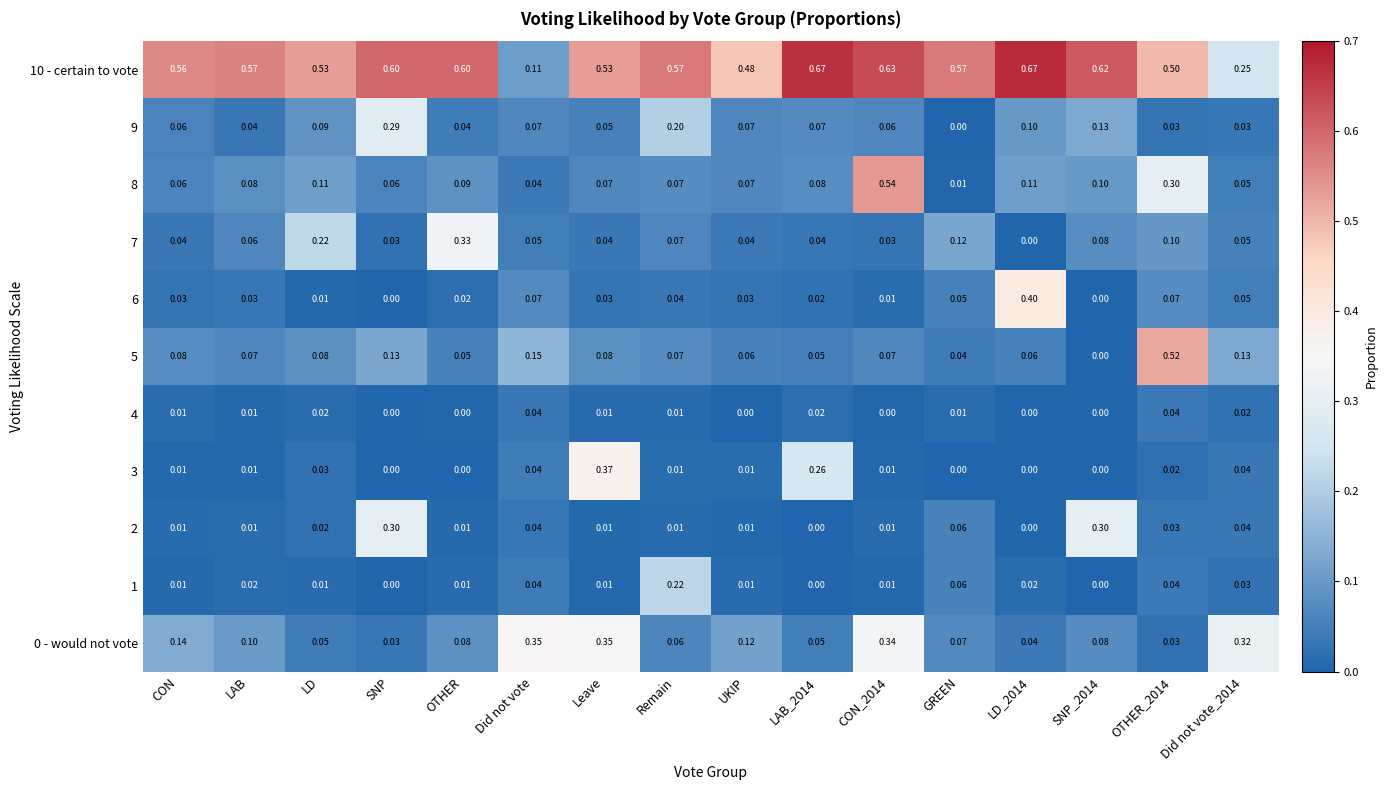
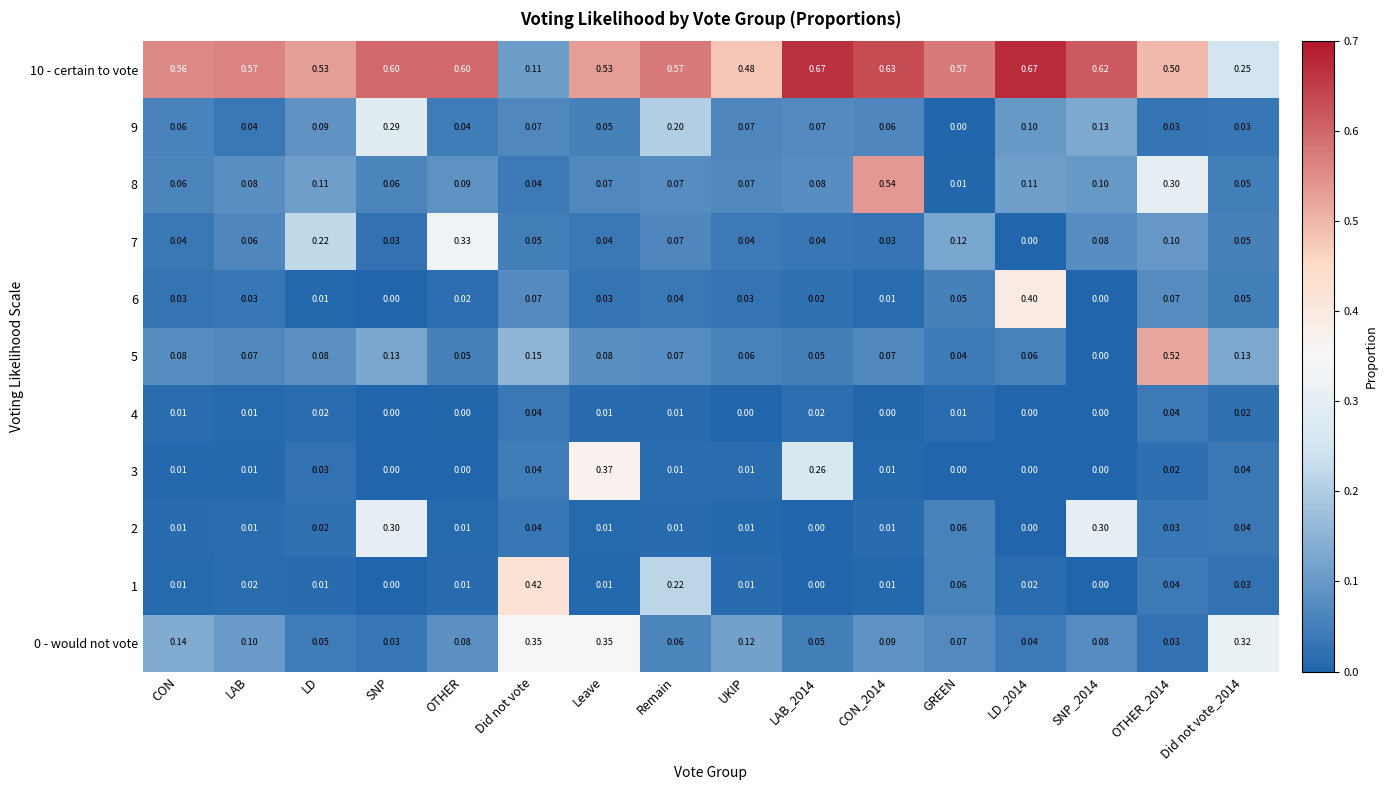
1, Did not vote: 0.04 -> 0.42
0 - would not vote, CON_2014: 0.34 -> 0.09
